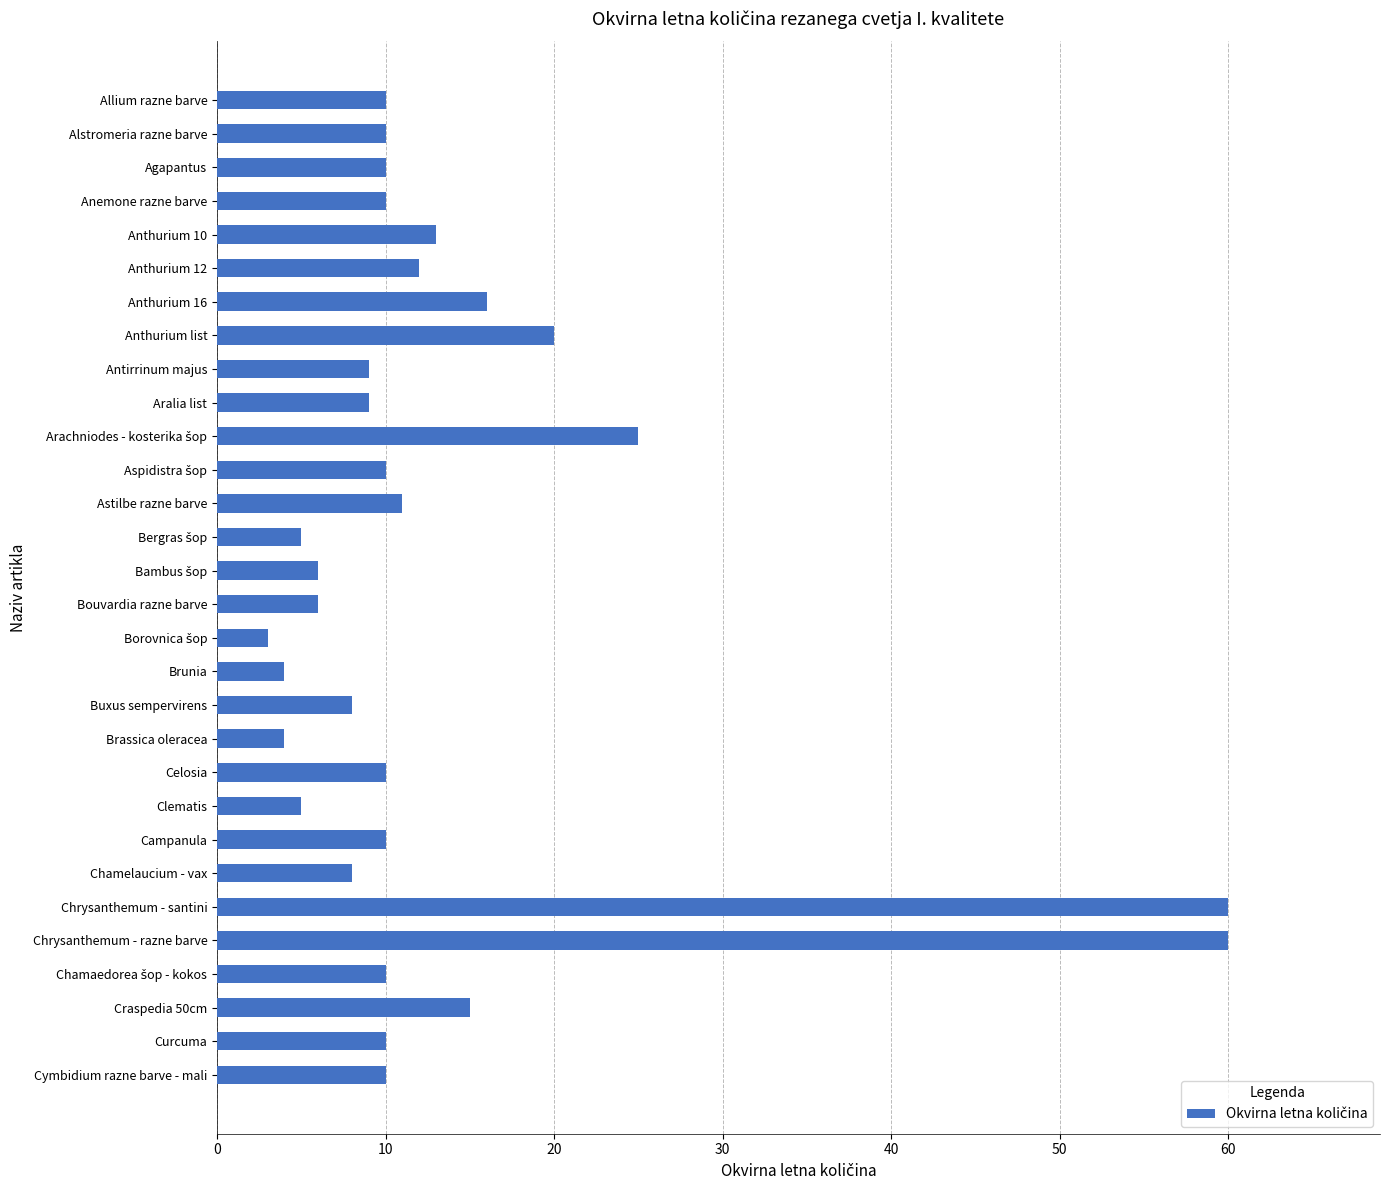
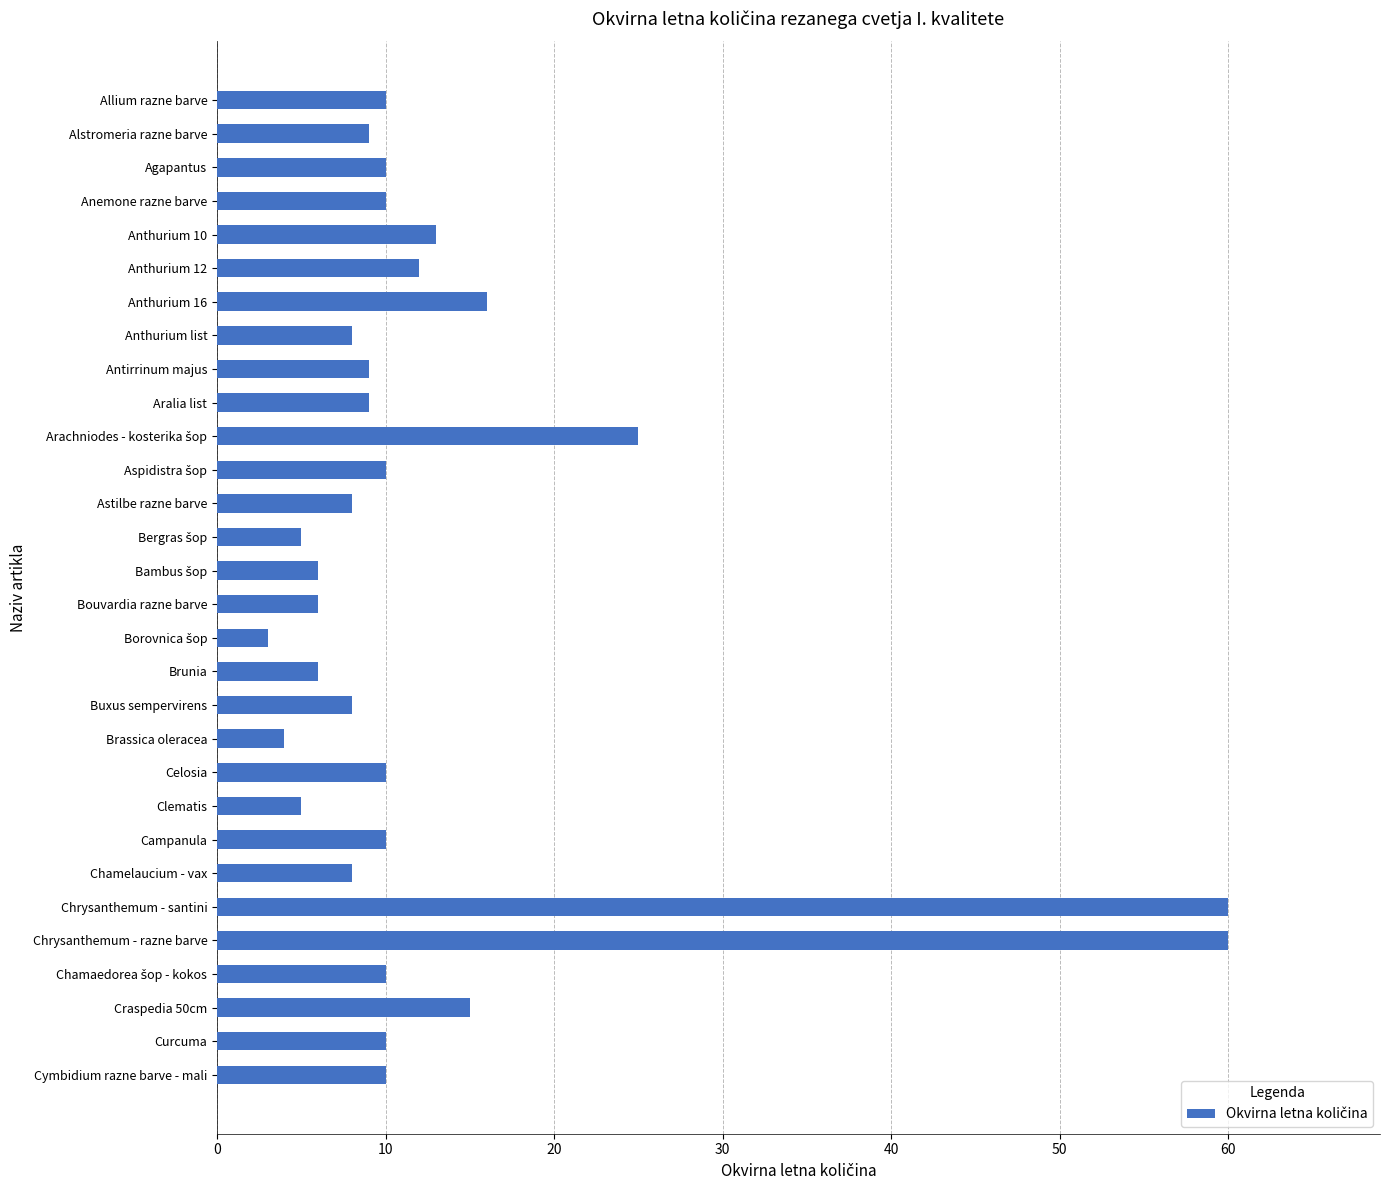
Alstromeria razne barve: 10 -> 9
Anthurium list: 20 -> 8
Astilbe razne barve: 11 -> 8
Brunia: 4 -> 6
